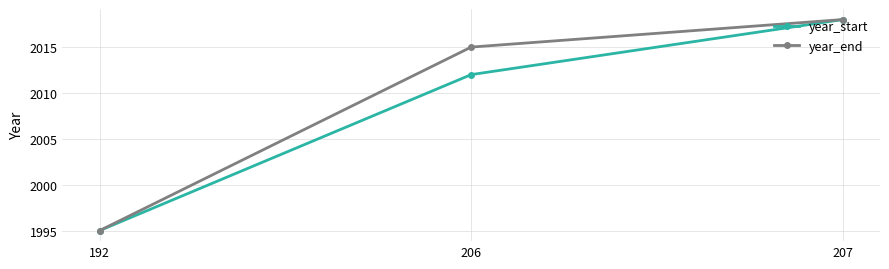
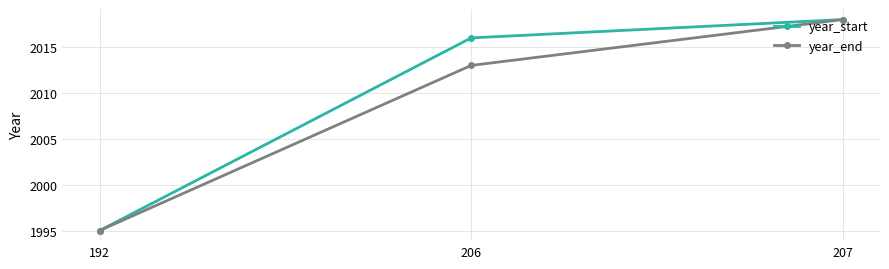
year_start, 206: 2012 -> 2016
year_end, 206: 2015 -> 2013
